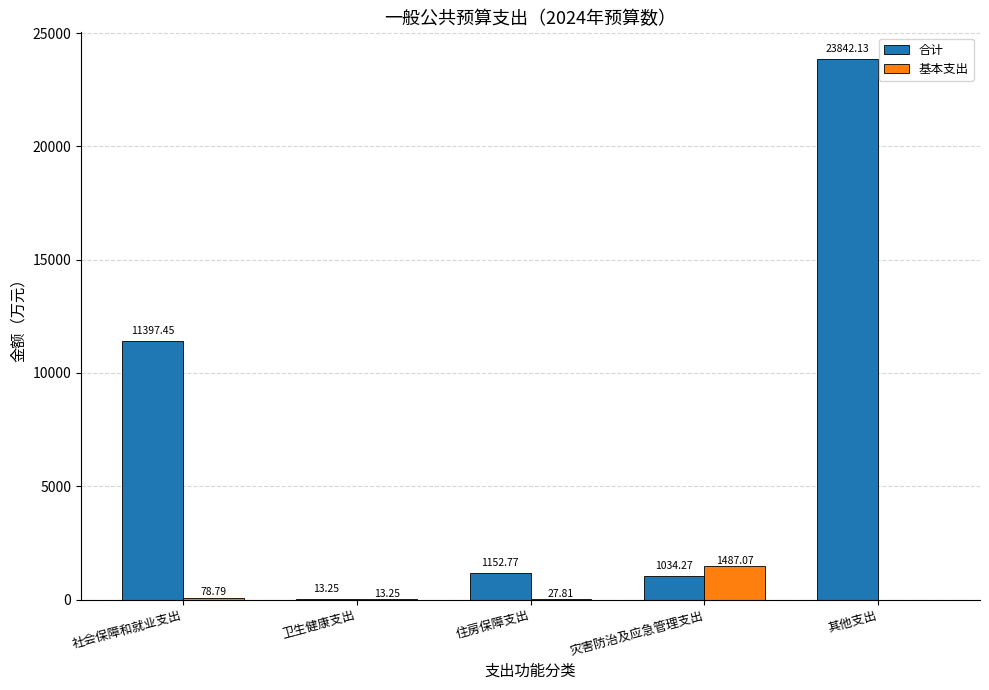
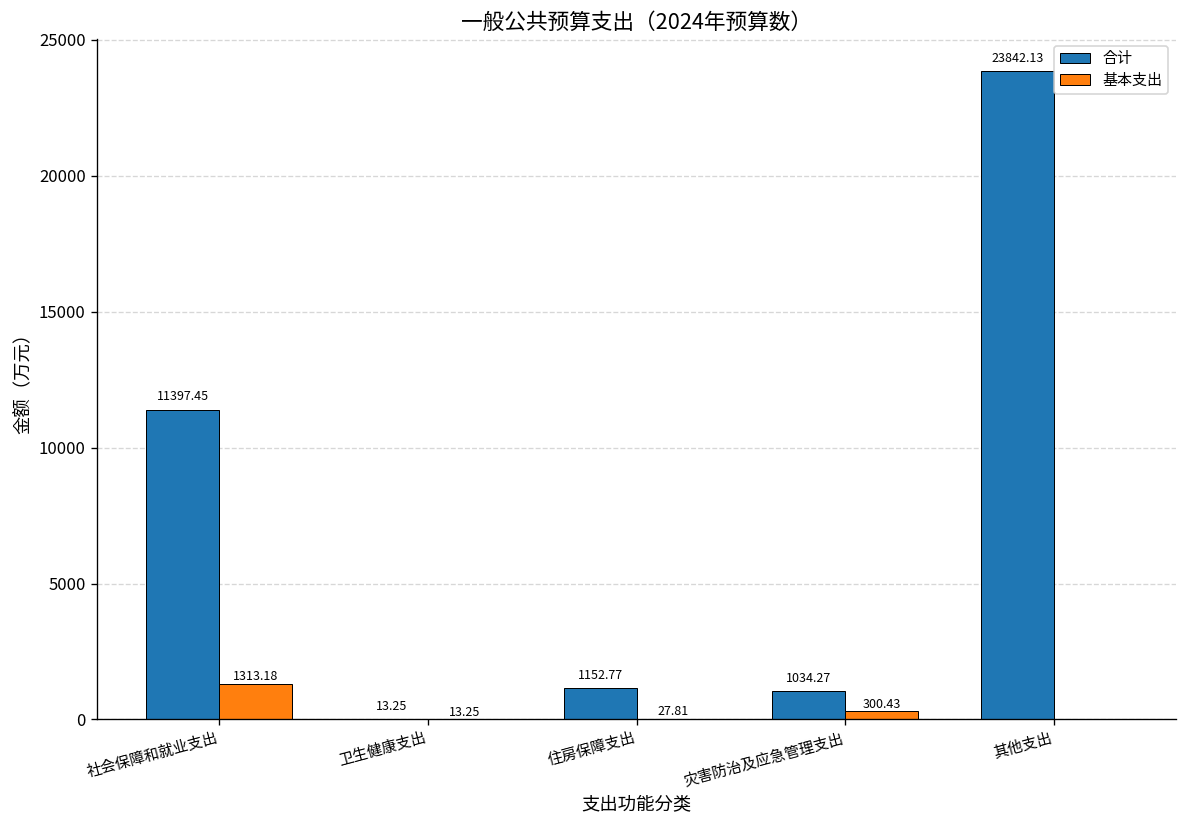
基本支出, 社会保障和就业支出: 78.79 -> 1313.18
基本支出, 灾害防治及应急管理支出: 1487.07 -> 300.43
